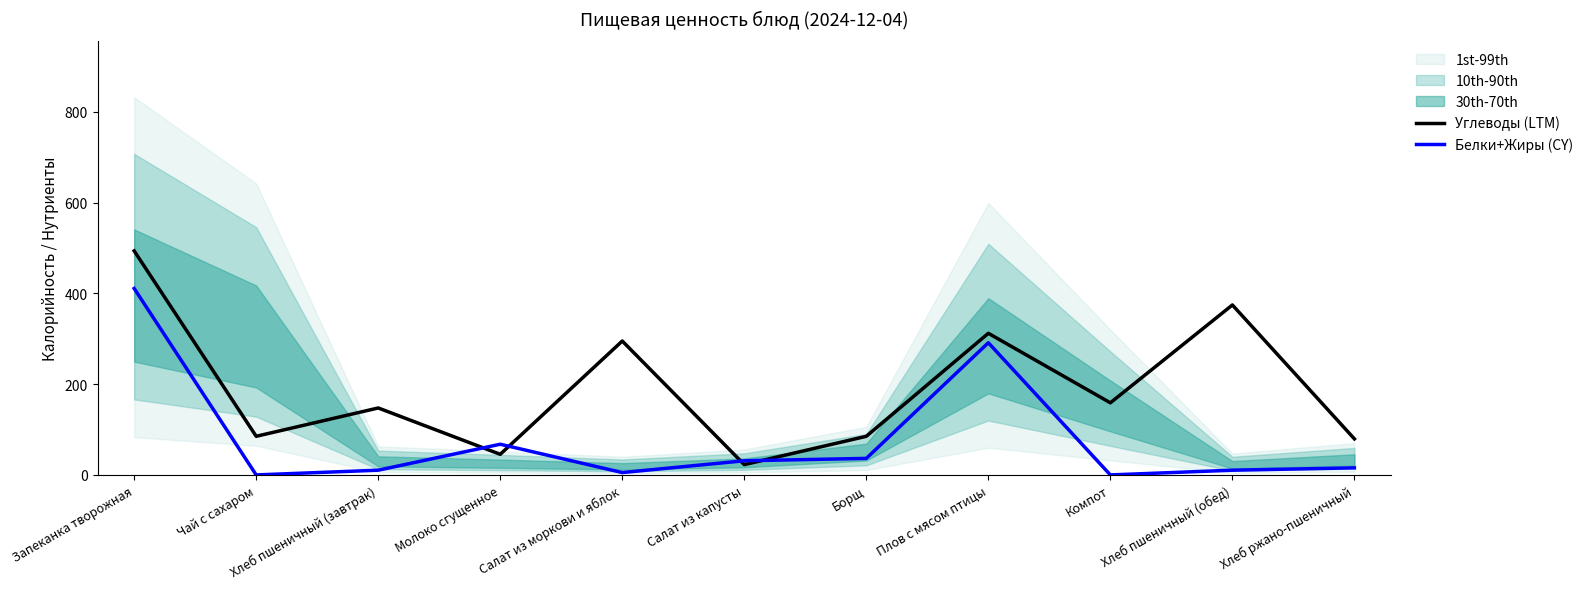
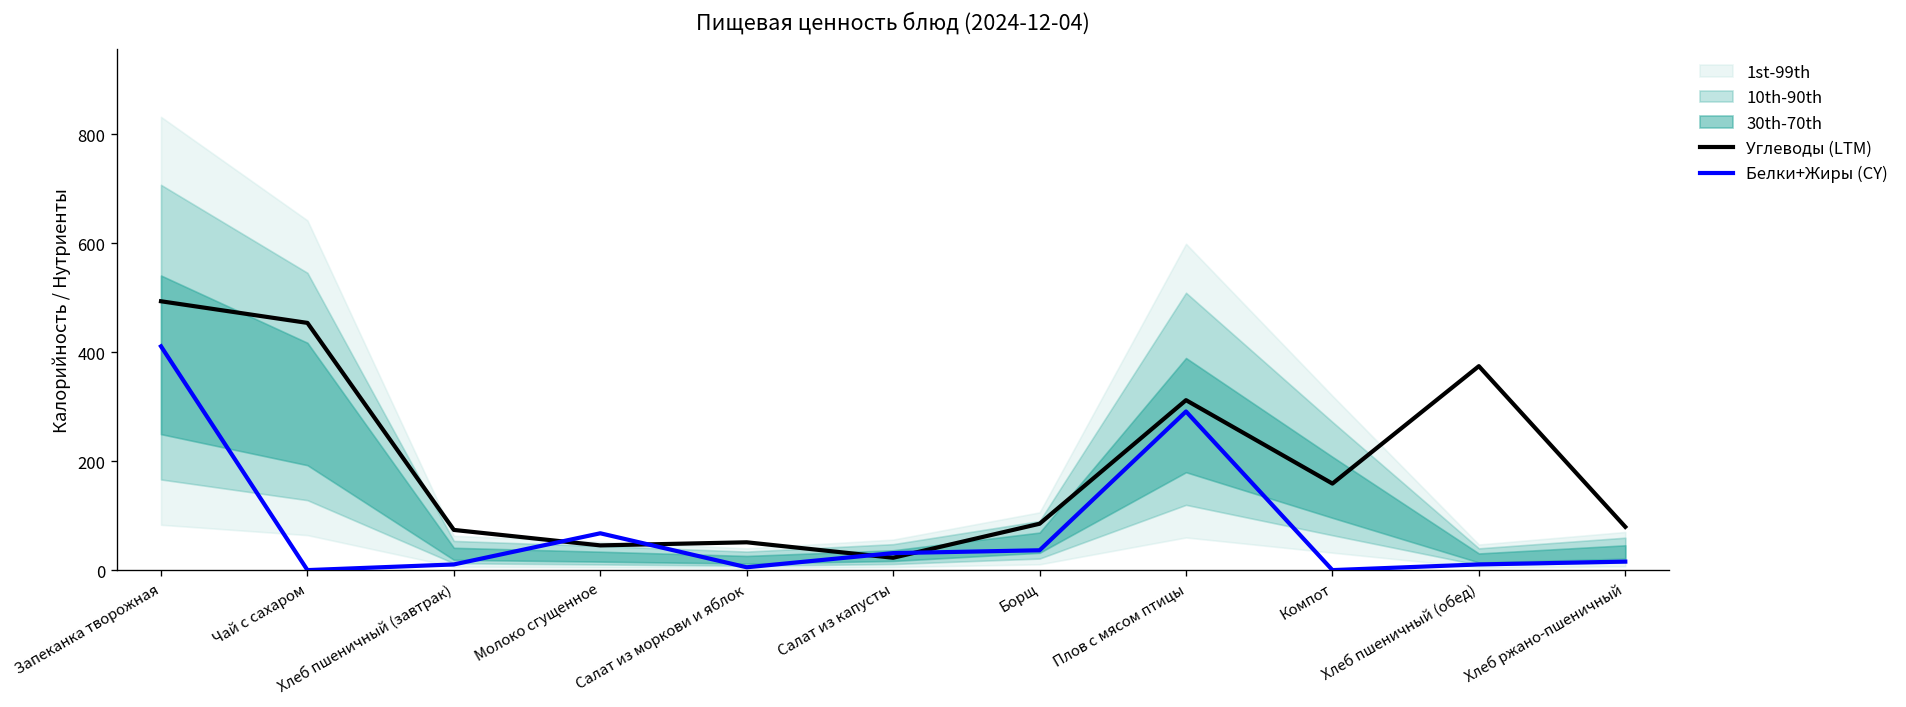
Углеводы (LTM), Чай с сахаром: 90 -> 450
Углеводы (LTM), Хлеб пшеничный (завтрак): 150 -> 70
Углеводы (LTM), Салат из моркови и яблок: 290 -> 50
